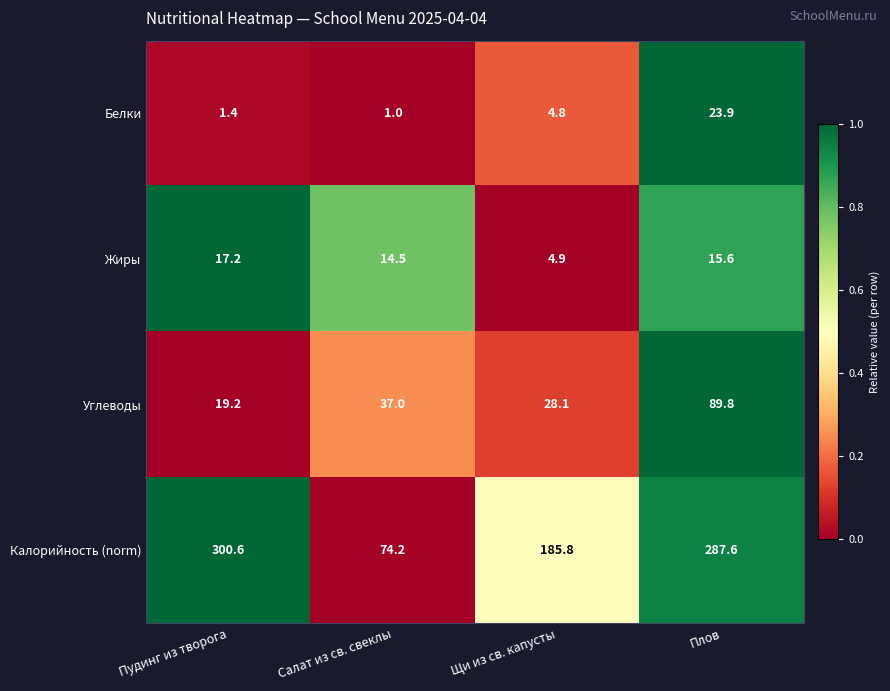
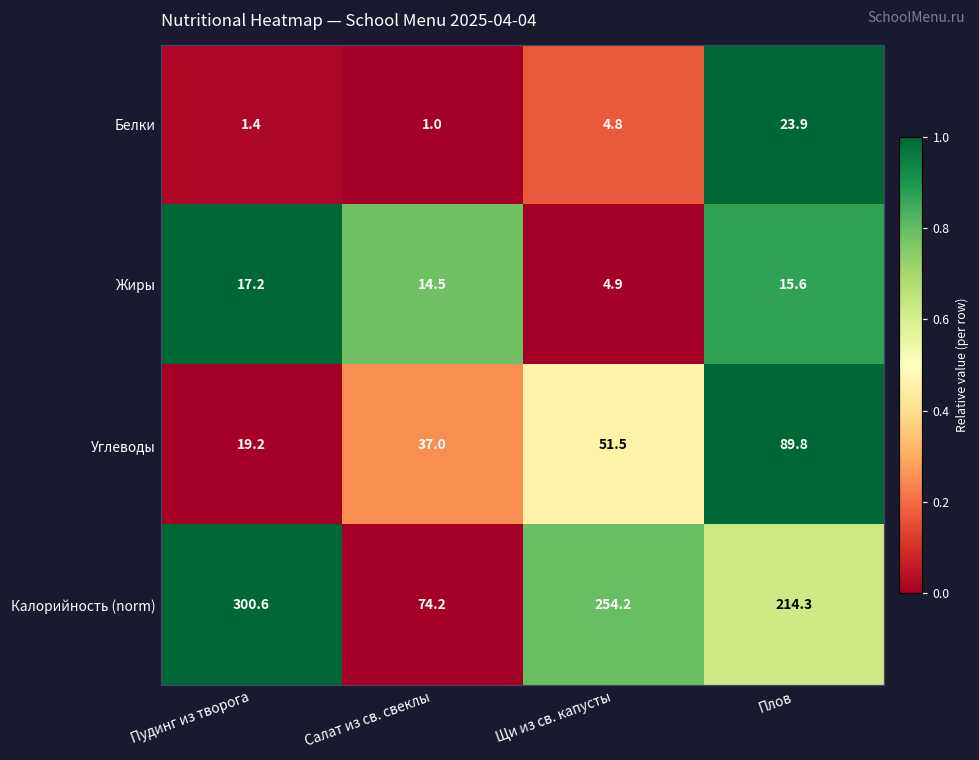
Углеводы, Щи из св. капусты: 28.1 -> 51.5
Калорийность (norm), Щи из св. капусты: 185.8 -> 254.2
Калорийность (norm), Плов: 287.6 -> 214.3
